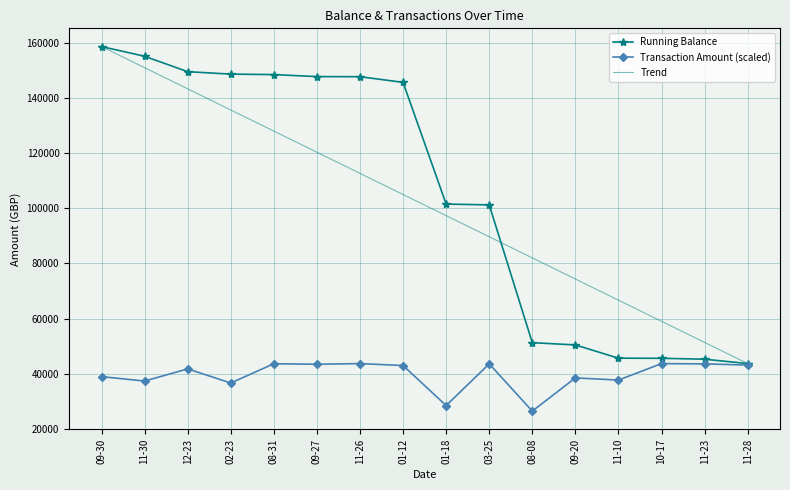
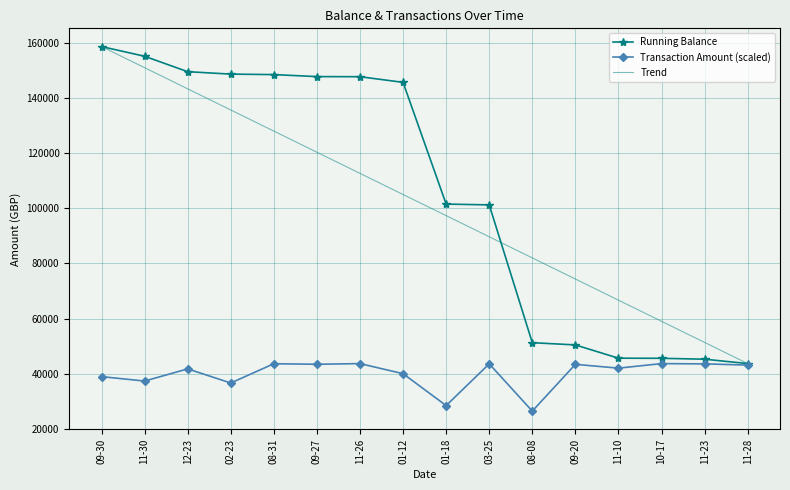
Transaction Amount (scaled), 01-12: 43000 -> 40000
Transaction Amount (scaled), 09-20: 38000 -> 43000
Transaction Amount (scaled), 11-10: 38000 -> 42000
